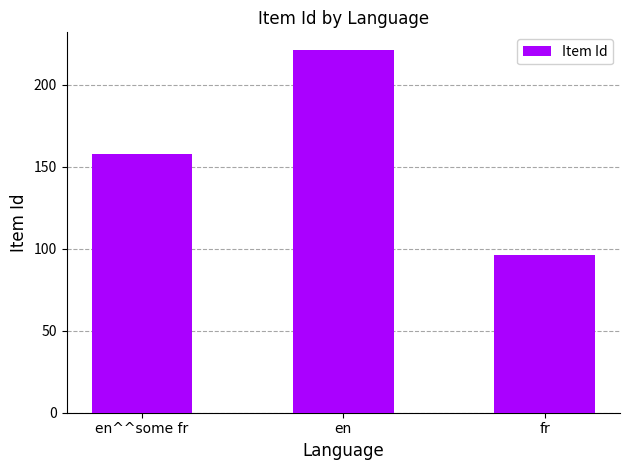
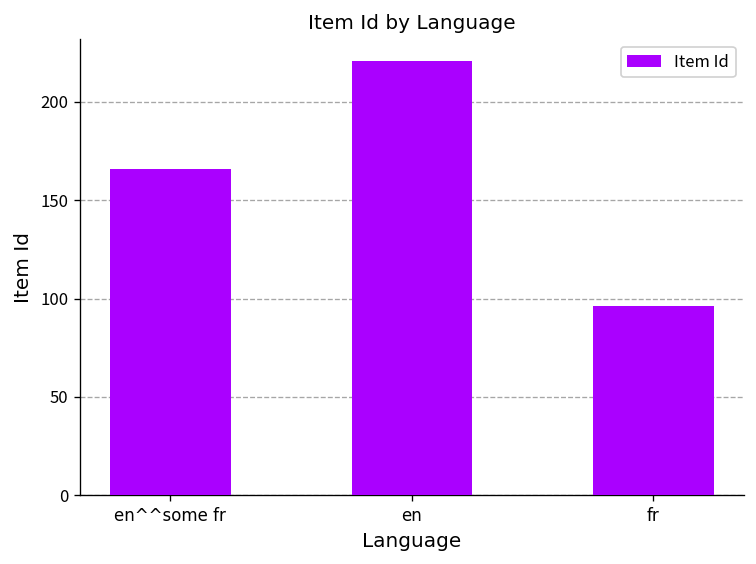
en^^some fr: 158 -> 166
